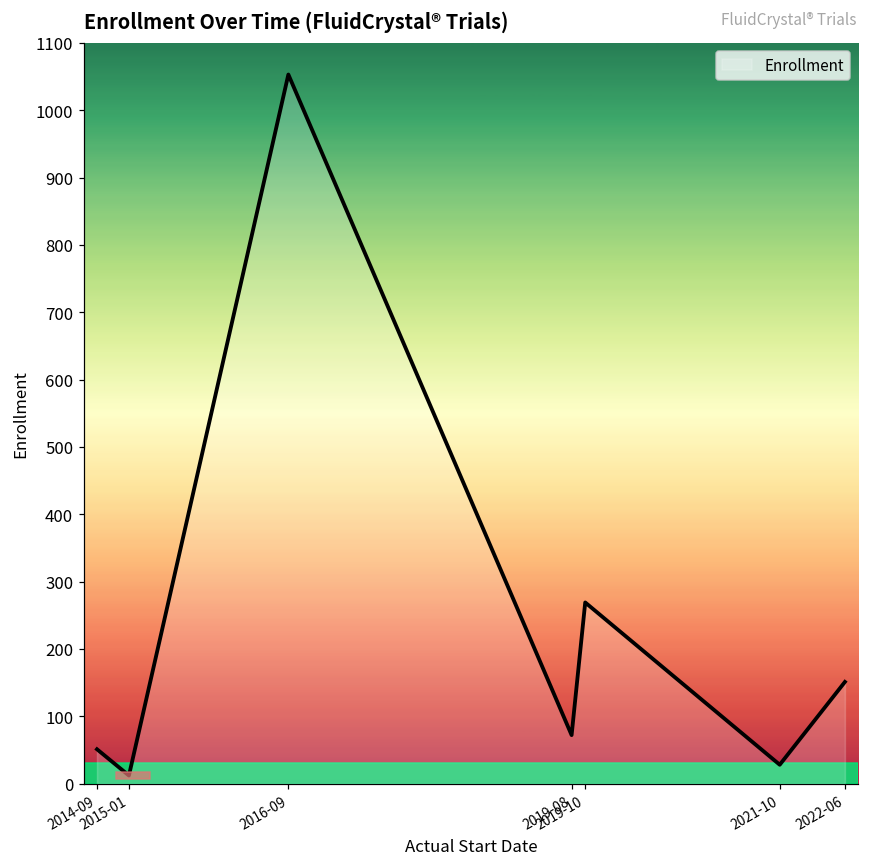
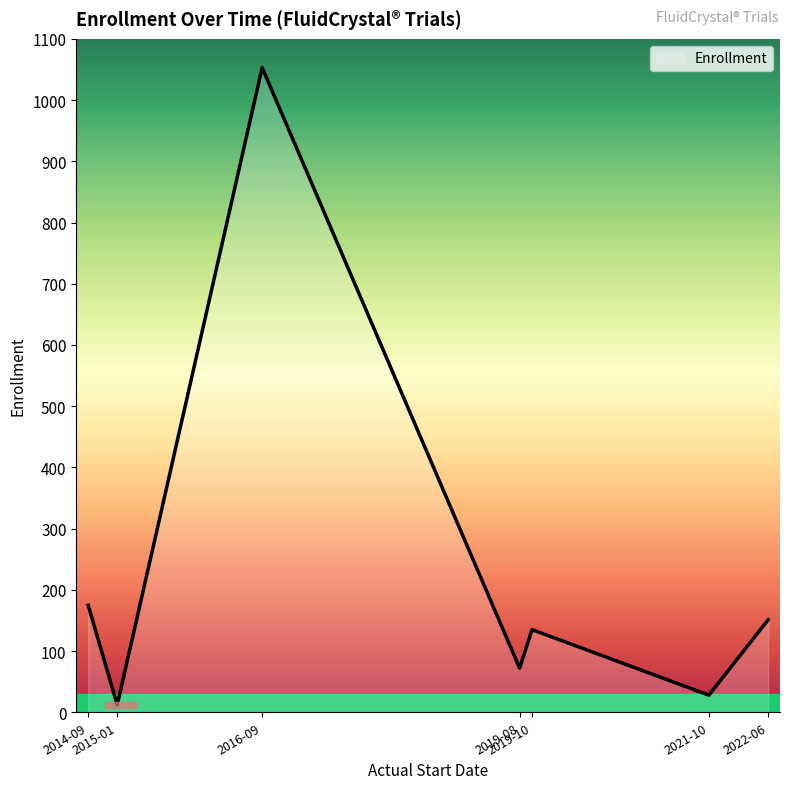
2014-09: 50 -> 180
2019-10: 270 -> 140
